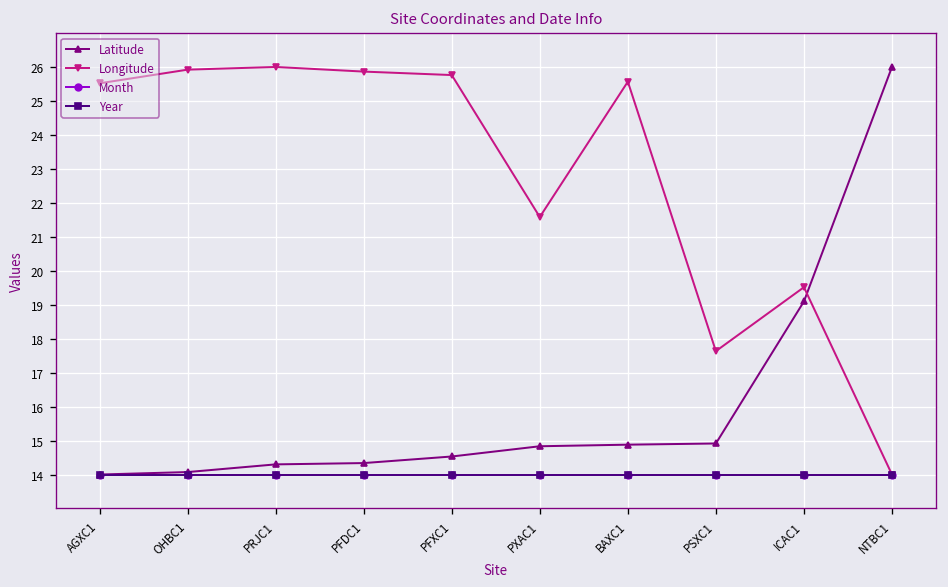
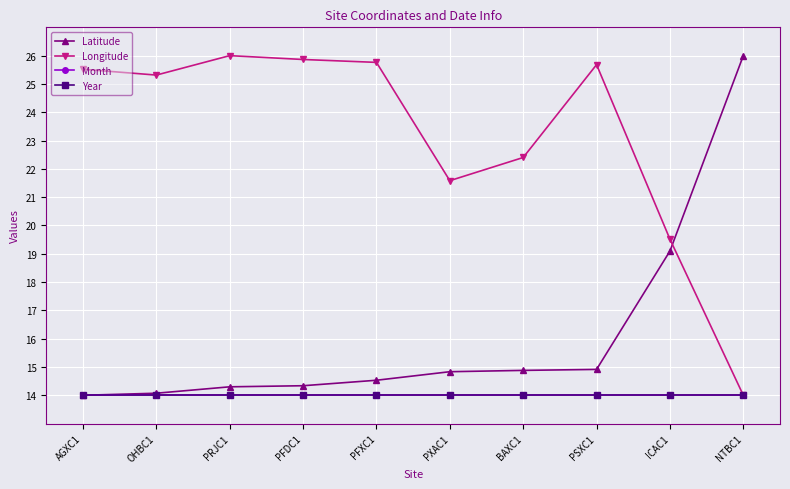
Longitude, OHBC1: 25.9 -> 25.3
Longitude, BAXC1: 25.6 -> 22.4
Longitude, PSXC1: 17.6 -> 25.7
